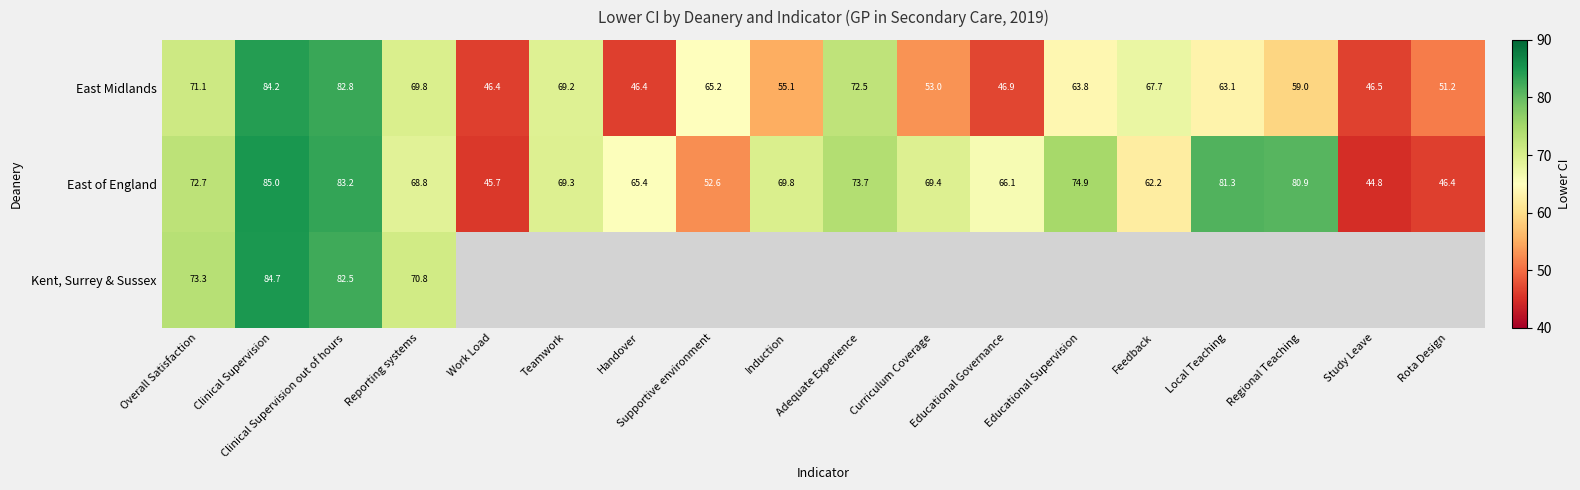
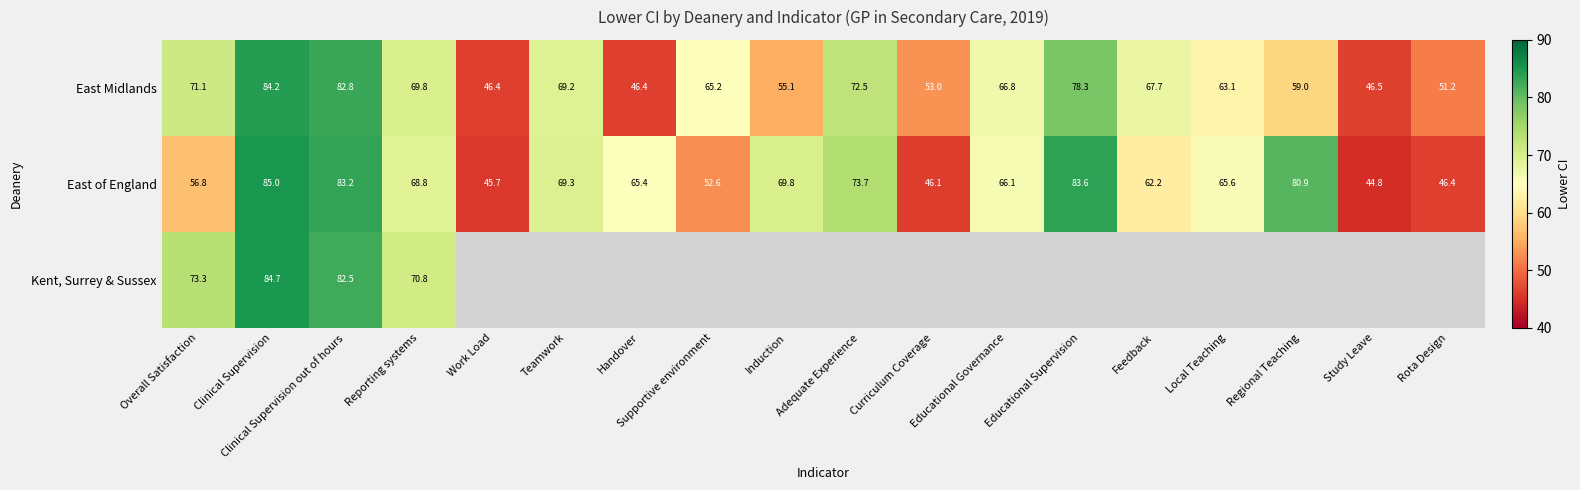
East Midlands, Educational Governance: 46.9 -> 66.8
East Midlands, Educational Supervision: 63.8 -> 78.3
East of England, Overall Satisfaction: 72.7 -> 56.8
East of England, Curriculum Coverage: 69.4 -> 46.1
East of England, Educational Supervision: 74.9 -> 83.6
East of England, Local Teaching: 81.3 -> 65.6
